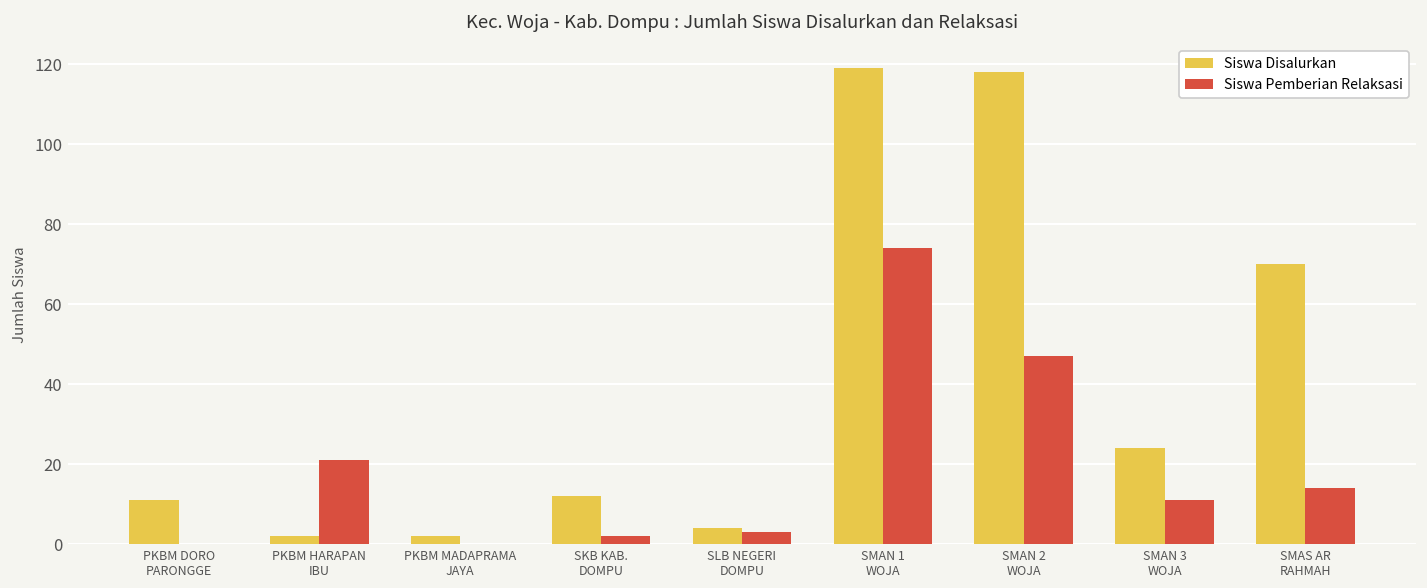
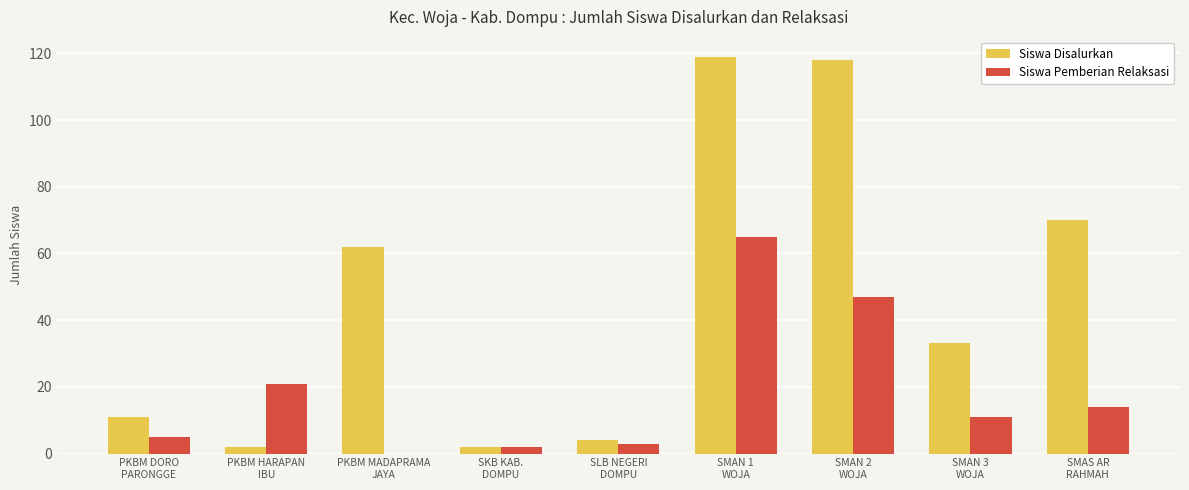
Siswa Pemberian Relaksasi, PKBM DORO PARONGGE: 0 -> 5
Siswa Disalurkan, PKBM MADAPRAMA JAYA: 2 -> 62
Siswa Disalurkan, SKB KAB. DOMPU: 12 -> 2
Siswa Pemberian Relaksasi, SMAN 1 WOJA: 74 -> 65
Siswa Disalurkan, SMAN 3 WOJA: 24 -> 33
